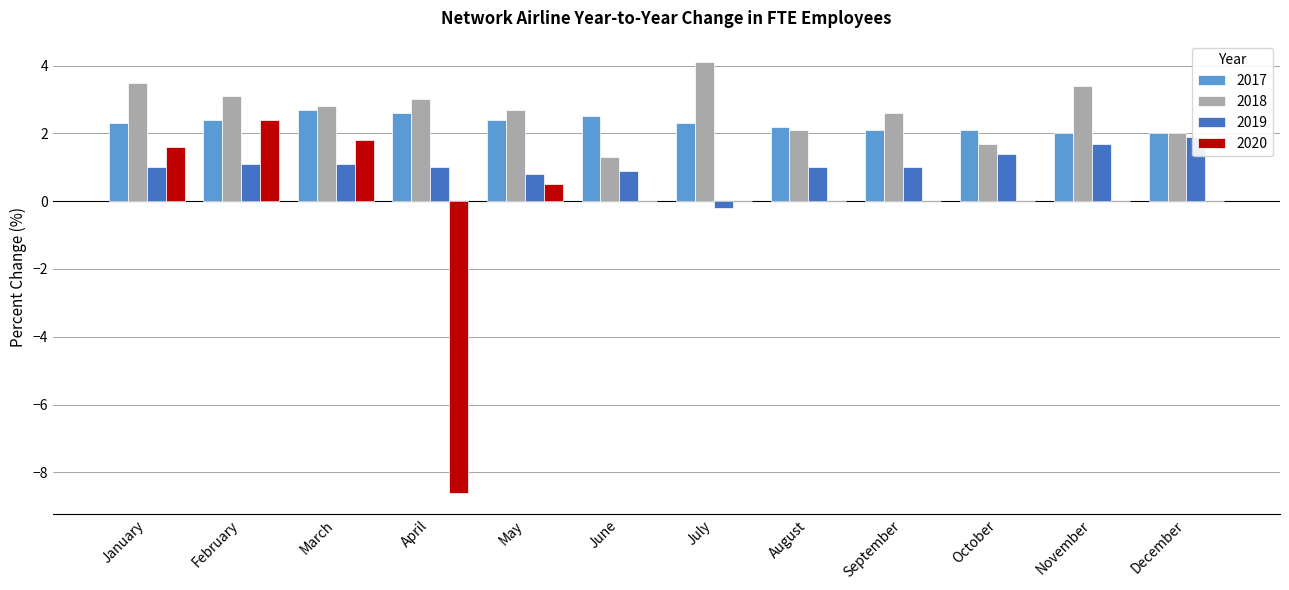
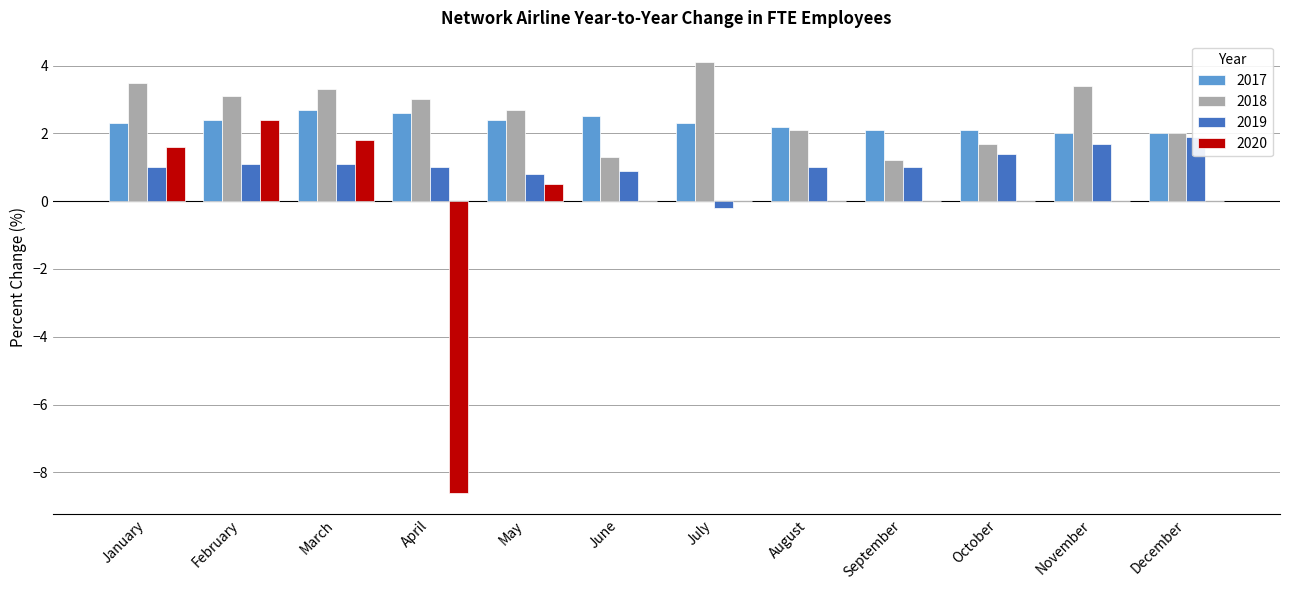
2018, March: 2.8 -> 3.3
2018, September: 2.6 -> 1.2
